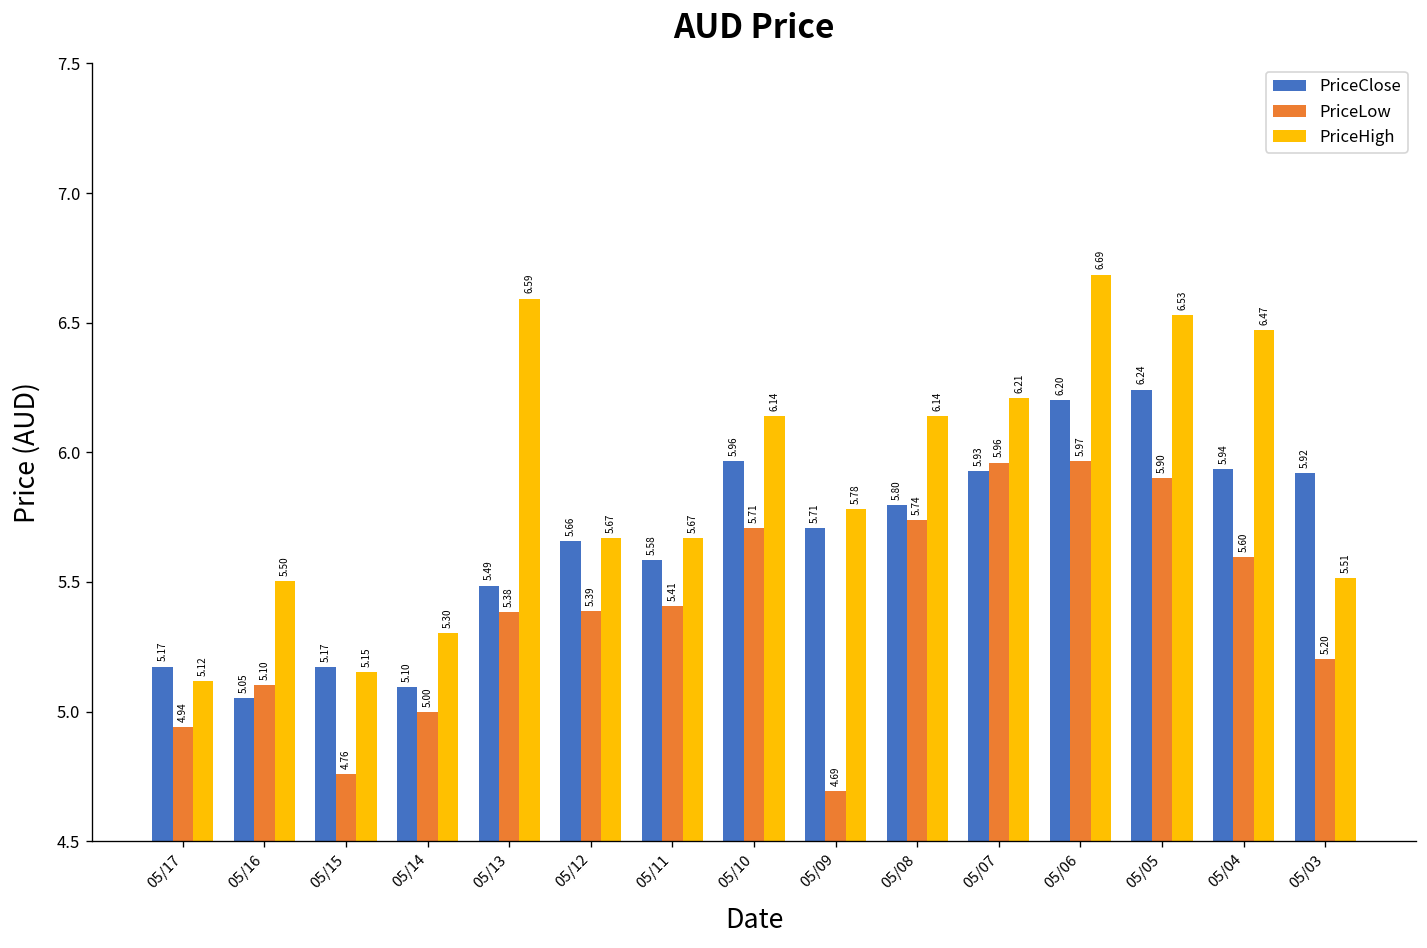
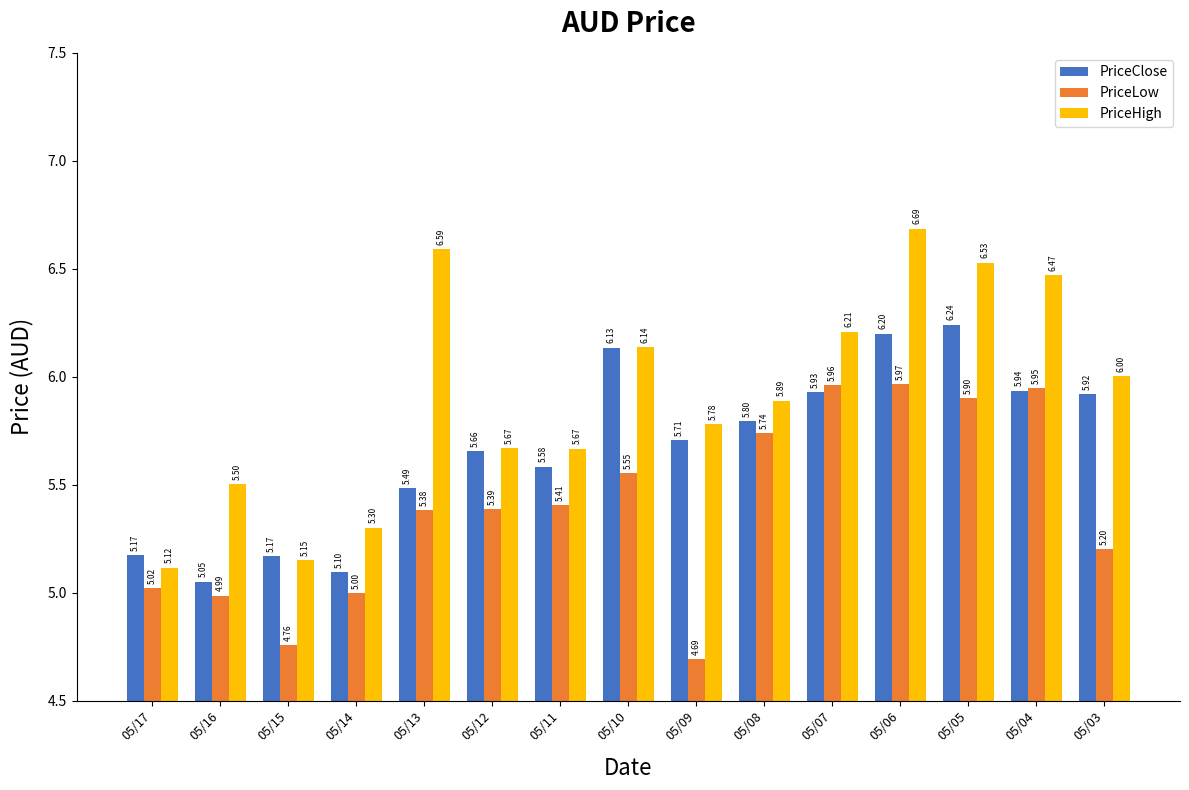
PriceLow, 05/17: 4.94 -> 5.02
PriceLow, 05/16: 5.10 -> 4.99
PriceClose, 05/10: 5.96 -> 6.13
PriceLow, 05/10: 5.71 -> 5.55
PriceHigh, 05/08: 6.14 -> 5.89
PriceLow, 05/04: 5.60 -> 5.95
PriceHigh, 05/03: 5.51 -> 6.00
